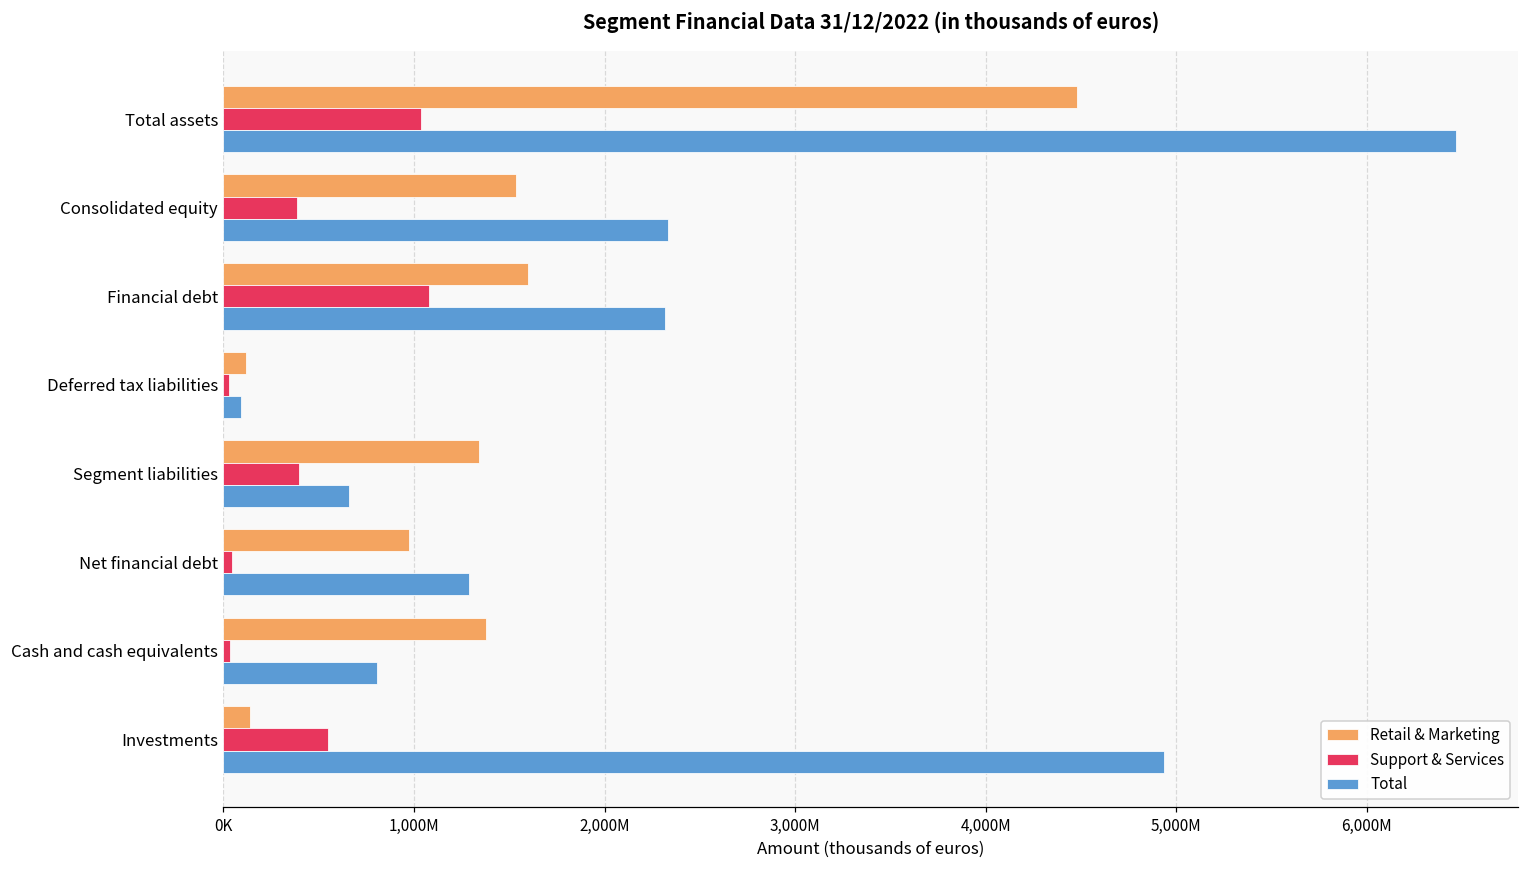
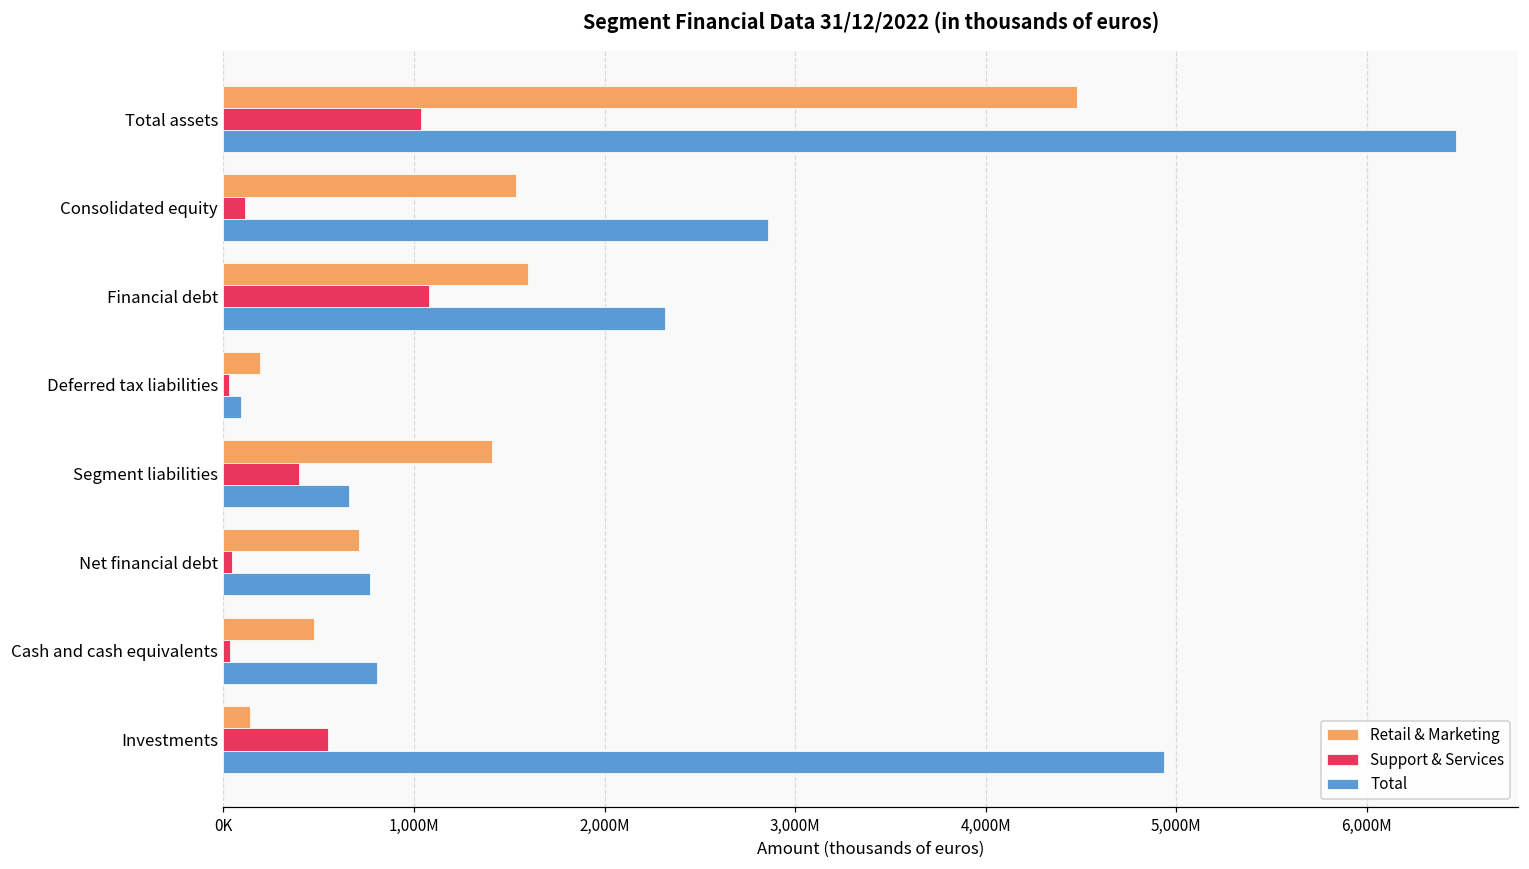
Support & Services, Consolidated equity: 380,000,000 -> 110,000,000
Total, Consolidated equity: 2,340,000,000 -> 2,860,000,000
Retail & Marketing, Deferred tax liabilities: 120,000,000 -> 190,000,000
Retail & Marketing, Segment liabilities: 1,340,000,000 -> 1,410,000,000
Retail & Marketing, Net financial debt: 970,000,000 -> 710,000,000
Total, Net financial debt: 1,290,000,000 -> 770,000,000
Retail & Marketing, Cash and cash equivalents: 1,380,000,000 -> 480,000,000
